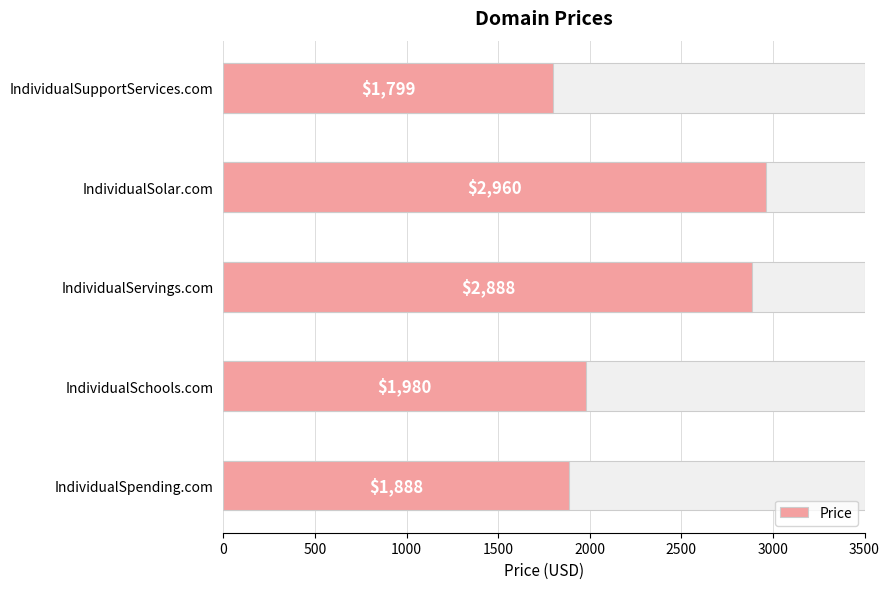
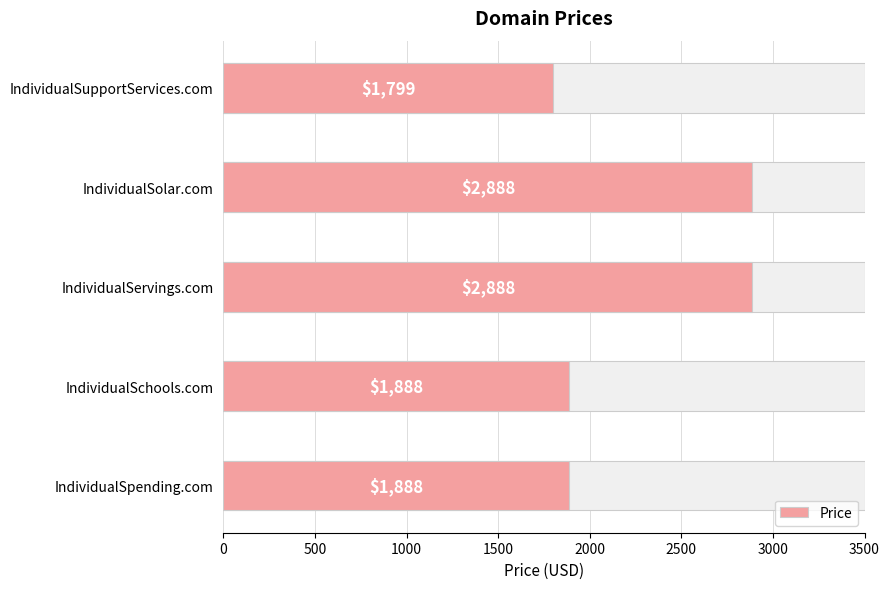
Price, IndividualSolar.com: $2,960 -> $2,888
Price, IndividualSchools.com: $1,980 -> $1,888
